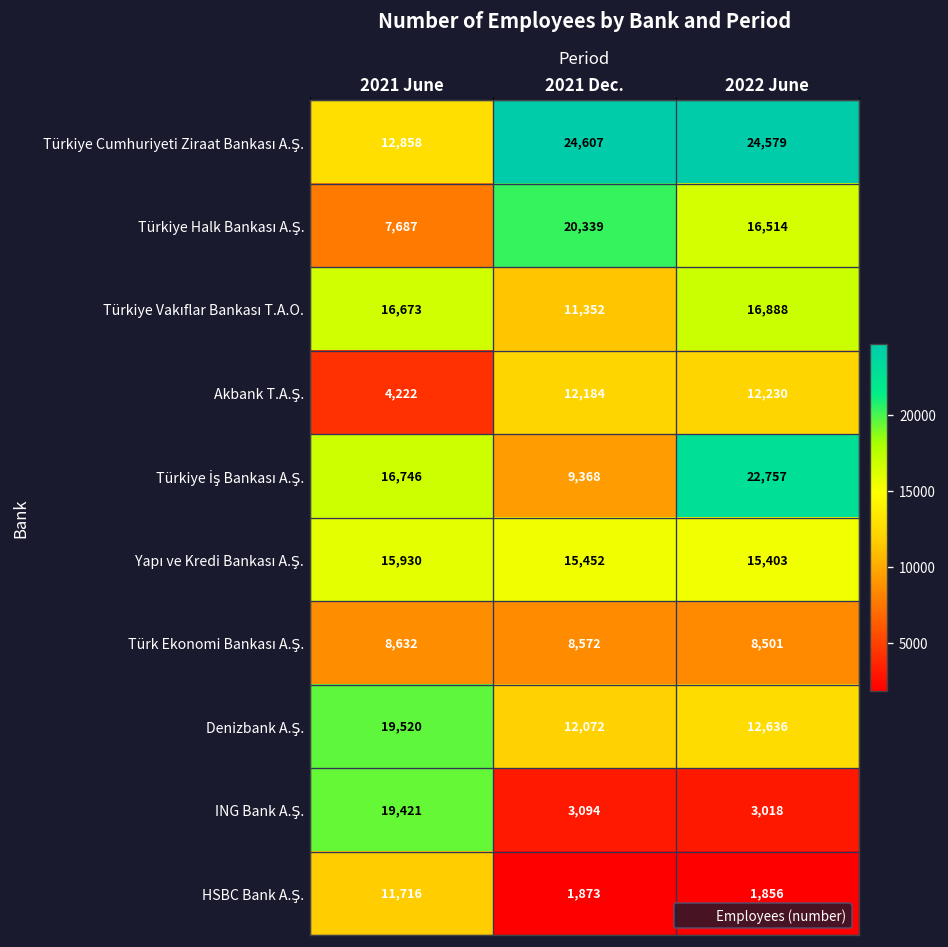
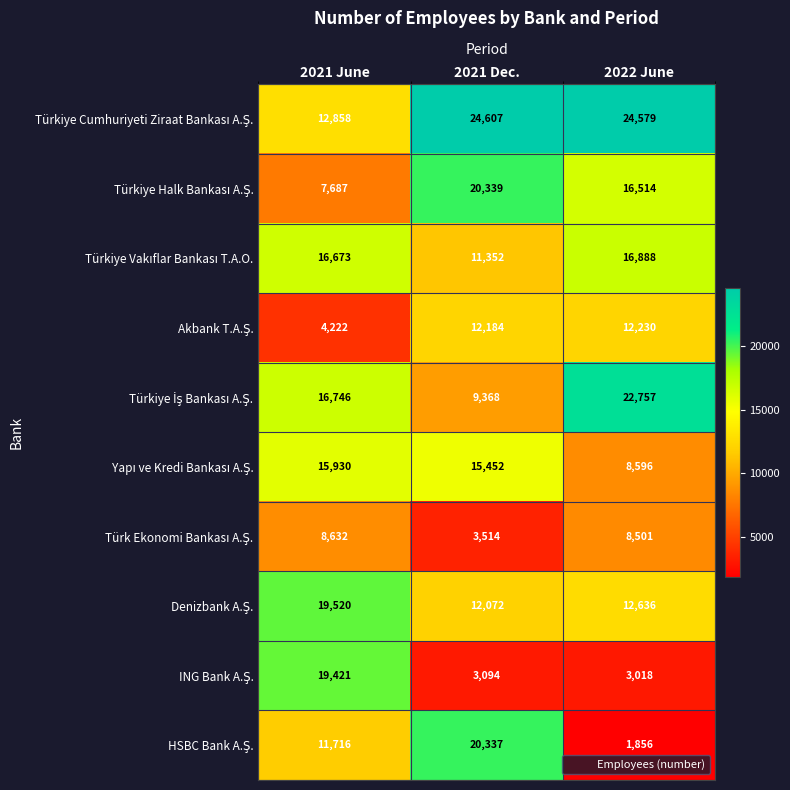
Yapı ve Kredi Bankası A.Ş., 2022 June: 15,403 -> 8,596
Türk Ekonomi Bankası A.Ş., 2021 Dec.: 8,572 -> 3,514
HSBC Bank A.Ş., 2021 Dec.: 1,873 -> 20,337
